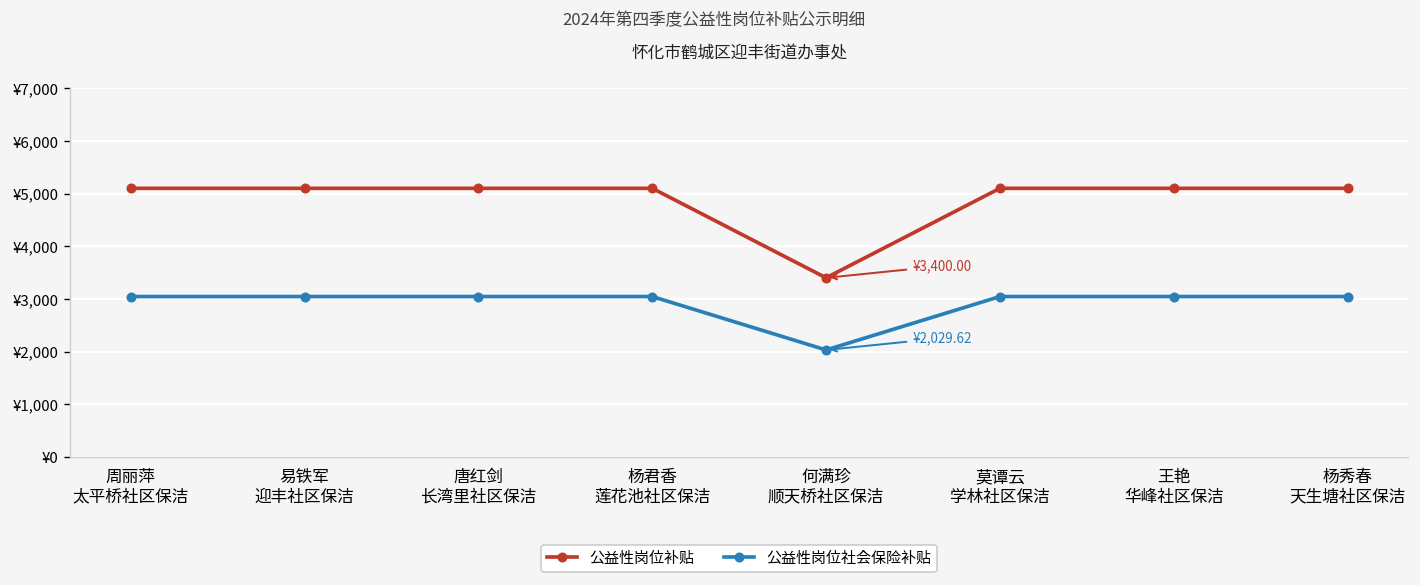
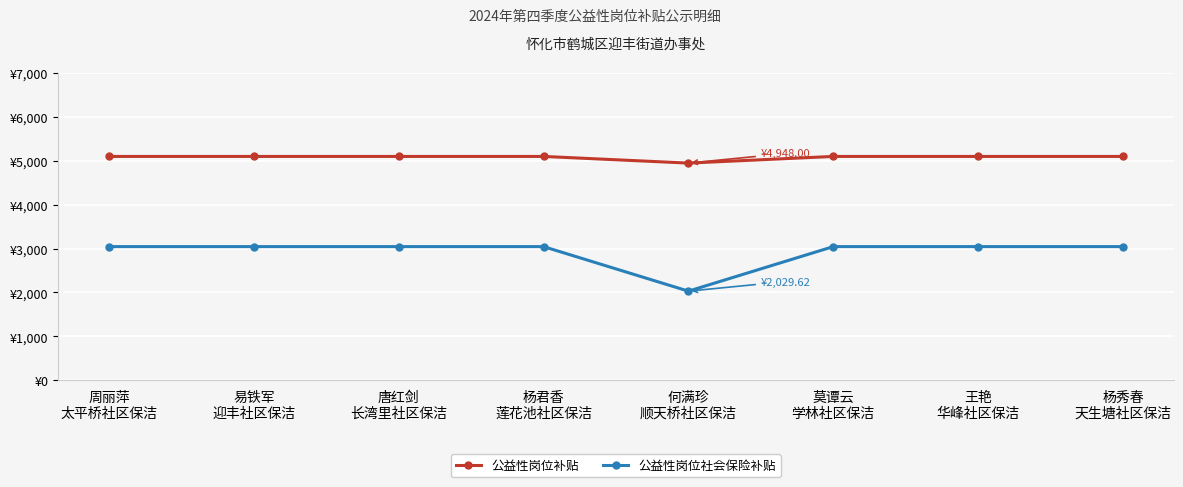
公益性岗位补贴, 何满珍 顺天桥社区保洁: ¥3,400.00 -> ¥4,948.00
